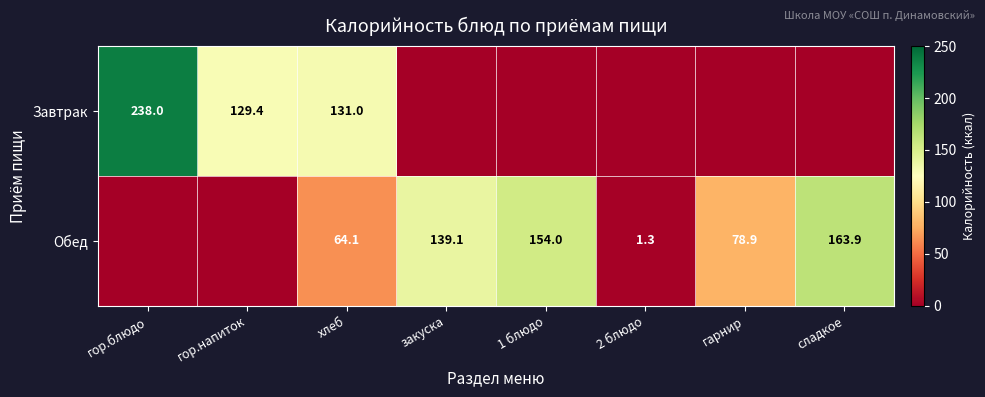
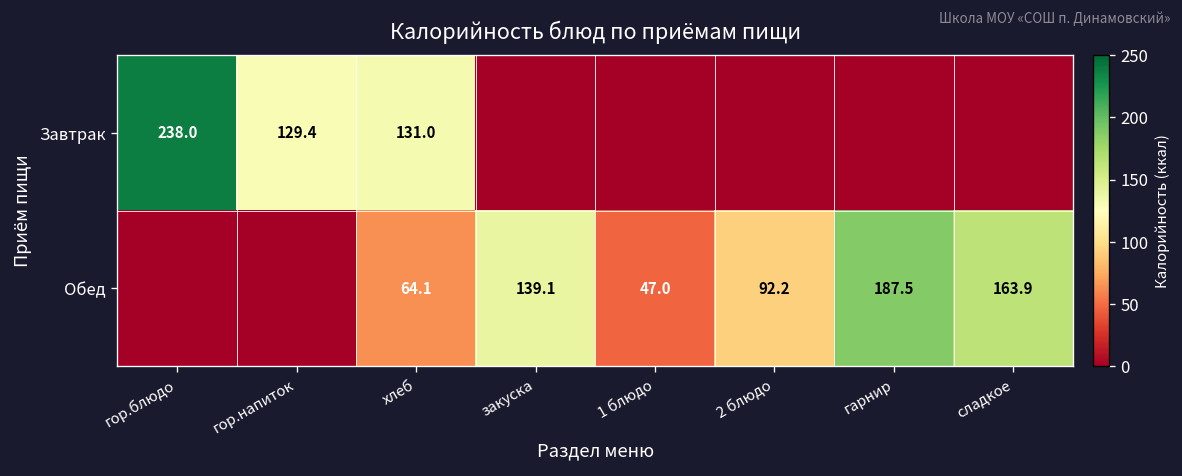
Обед, 1 блюдо: 154.0 -> 47.0
Обед, 2 блюдо: 1.3 -> 92.2
Обед, гарнир: 78.9 -> 187.5
